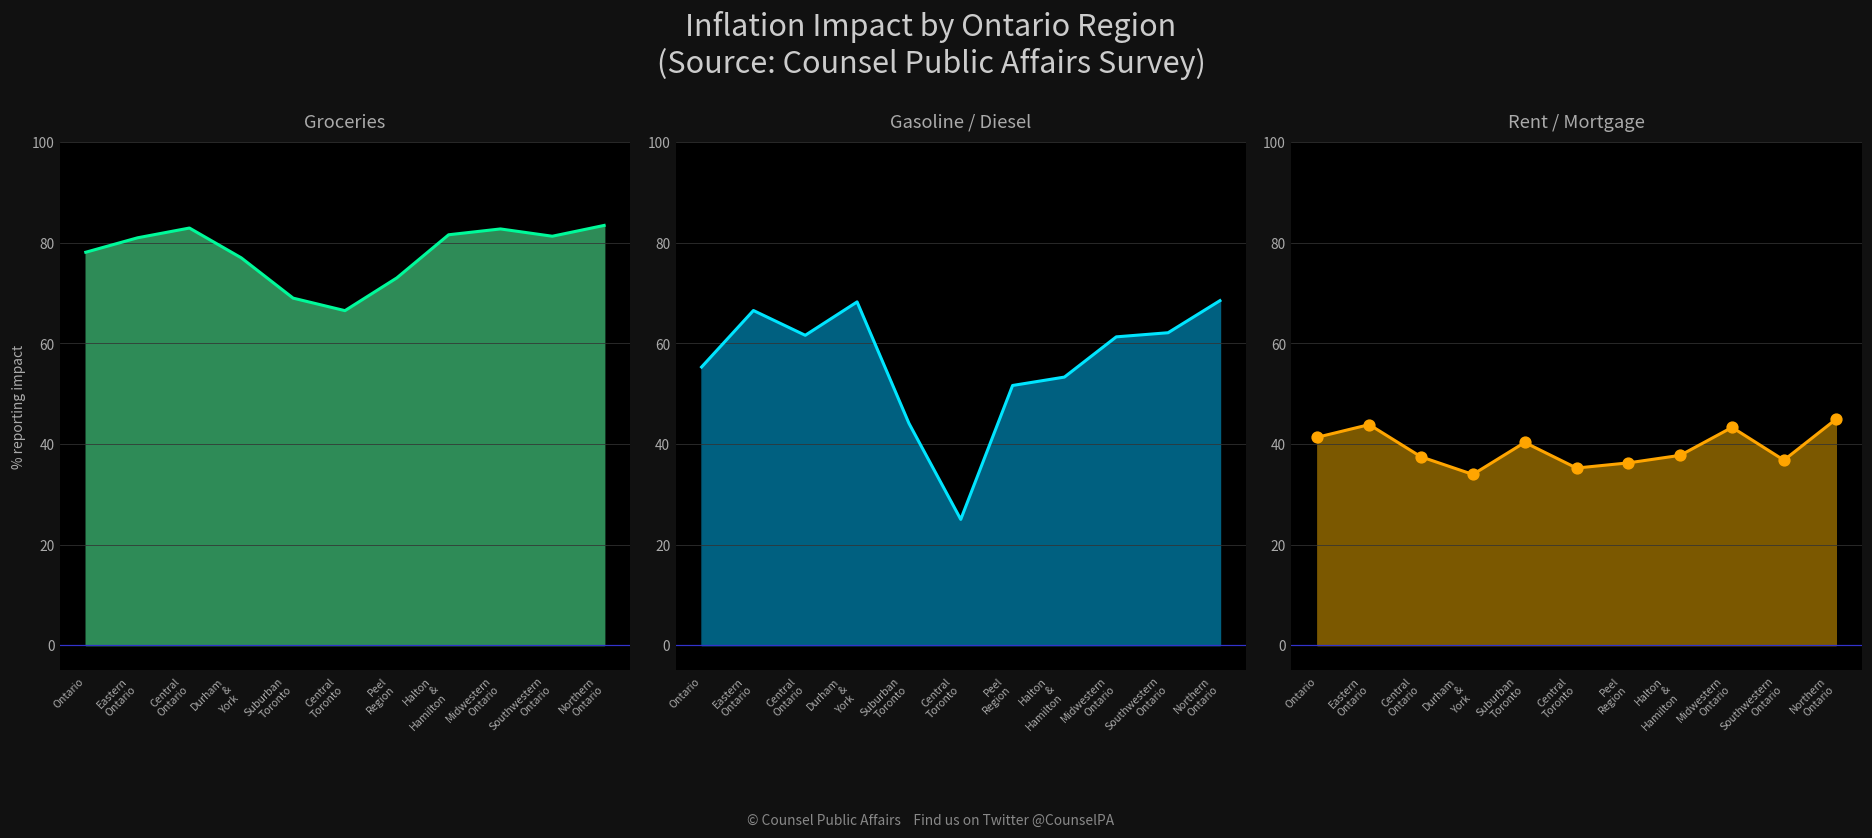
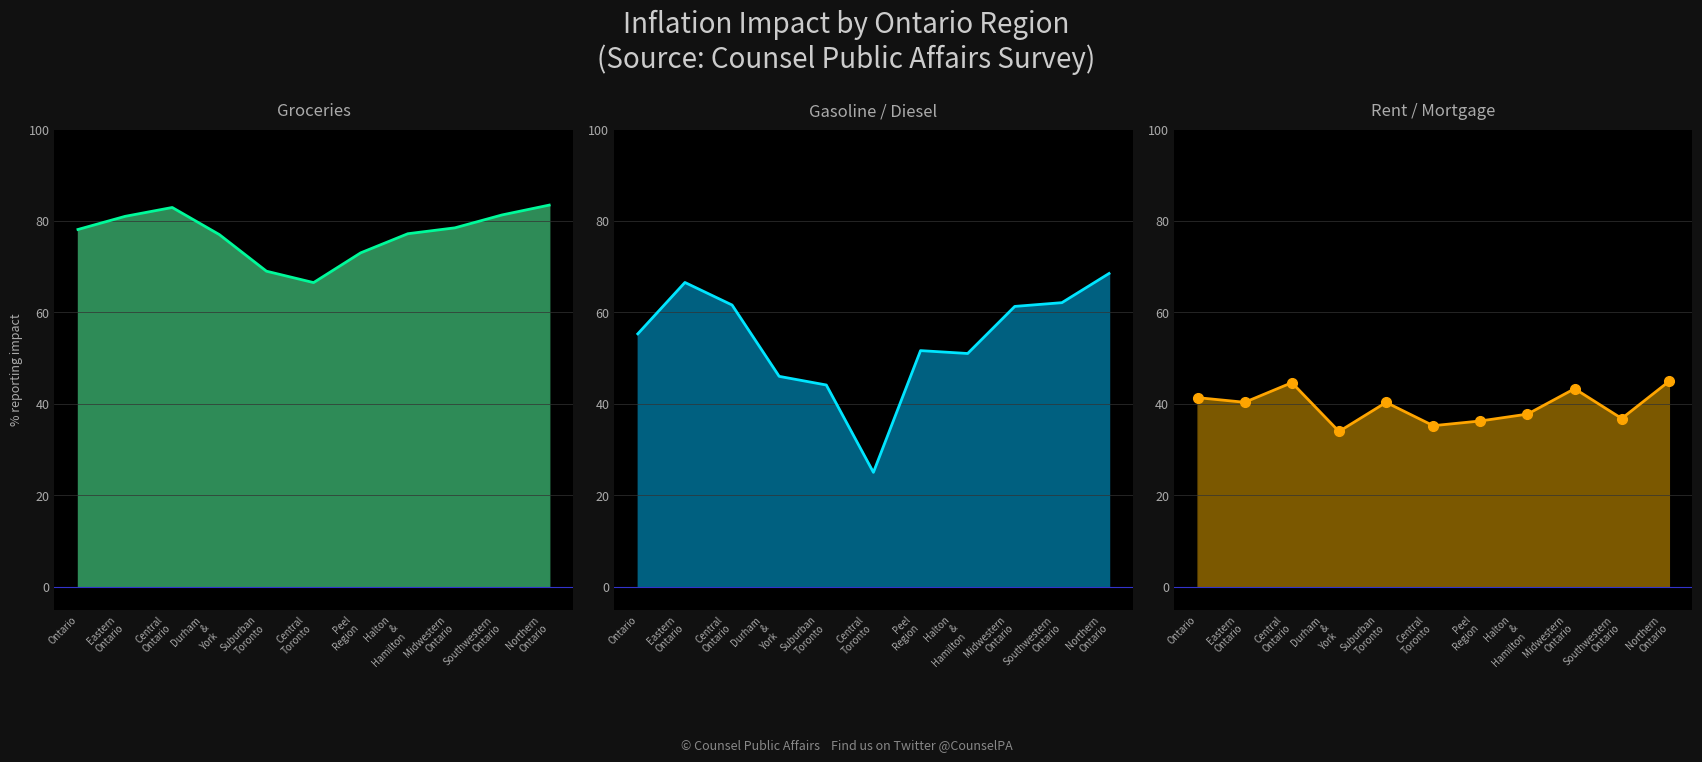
Groceries, Halton & Hamilton: 82 -> 77
Groceries, Midwestern Ontario: 83 -> 78
Gasoline / Diesel, Durham & York: 68 -> 46
Gasoline / Diesel, Halton & Hamilton: 53 -> 51
Rent / Mortgage, Eastern Ontario: 44 -> 40
Rent / Mortgage, Central Ontario: 37 -> 45
